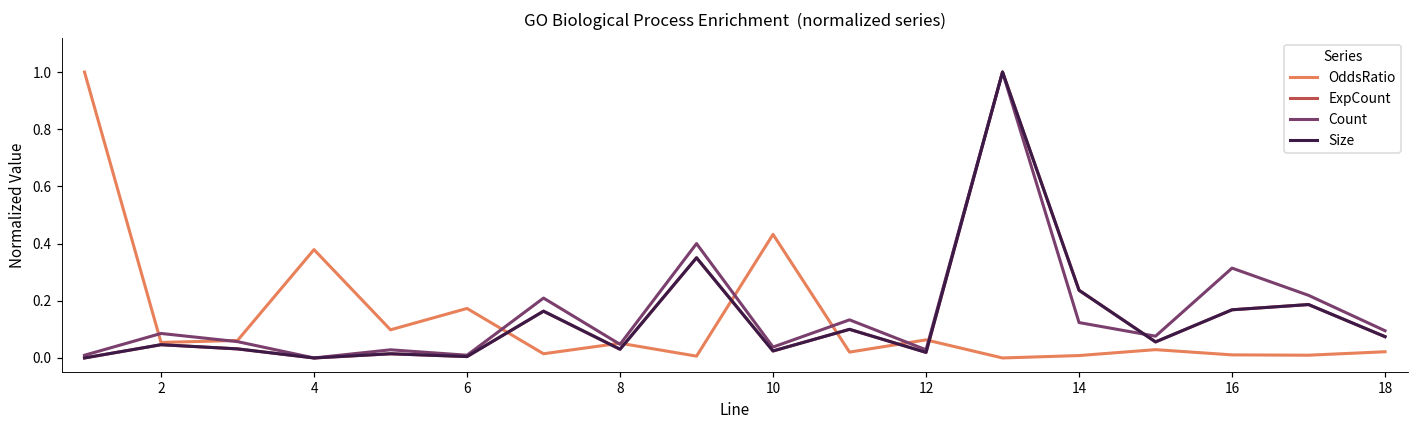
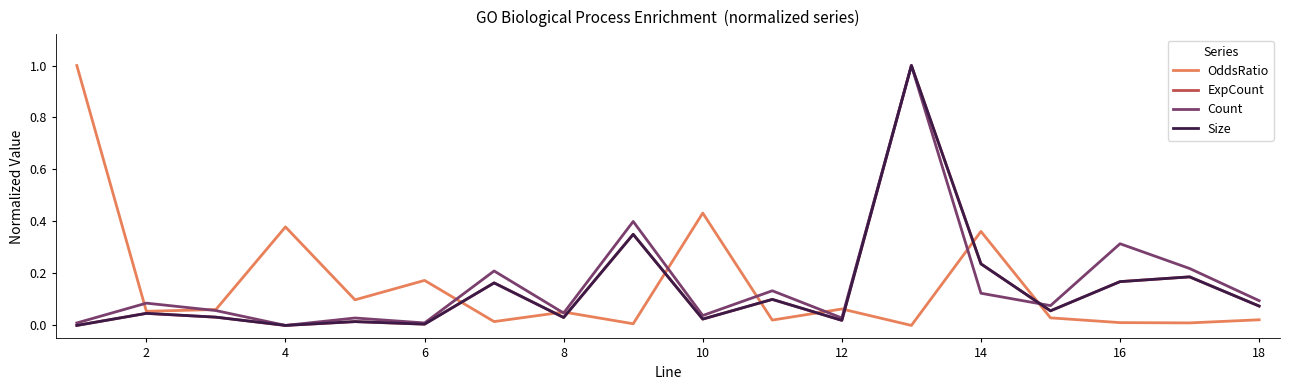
OddsRatio, 14: 0.01 -> 0.36
